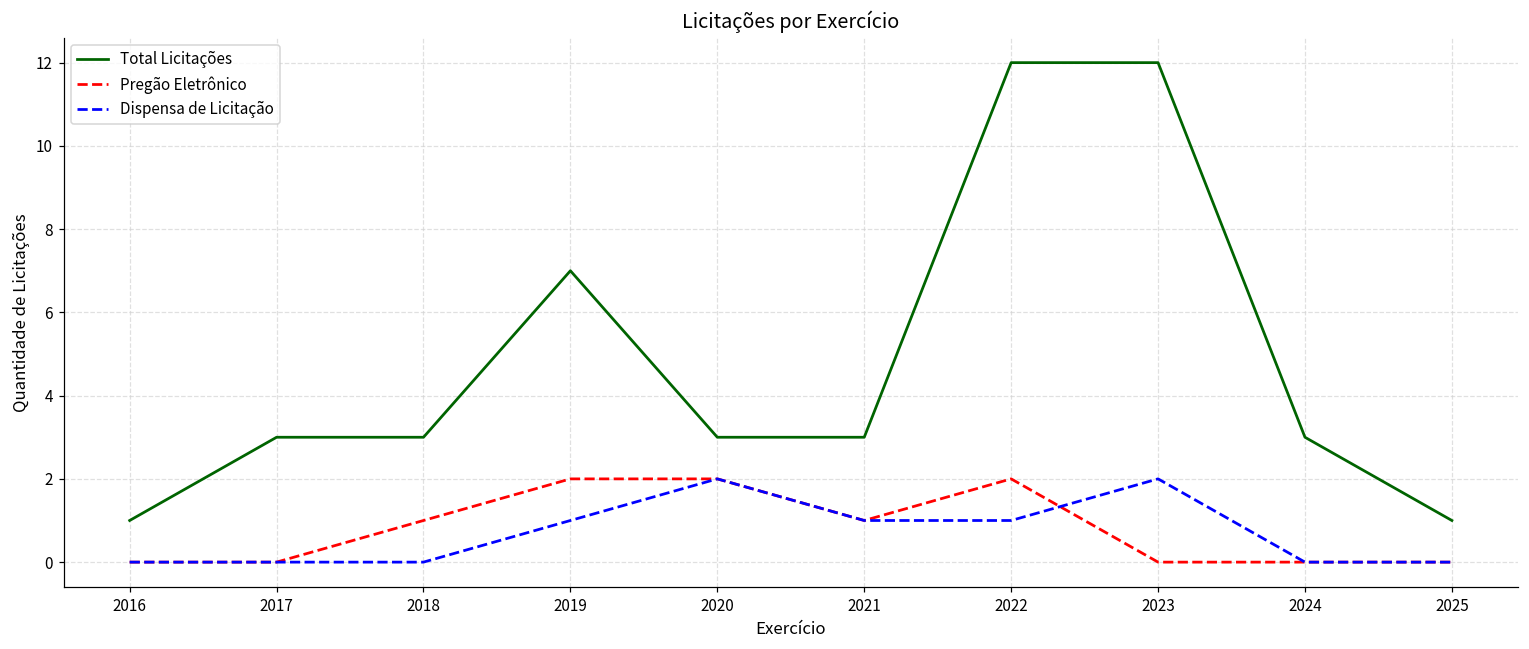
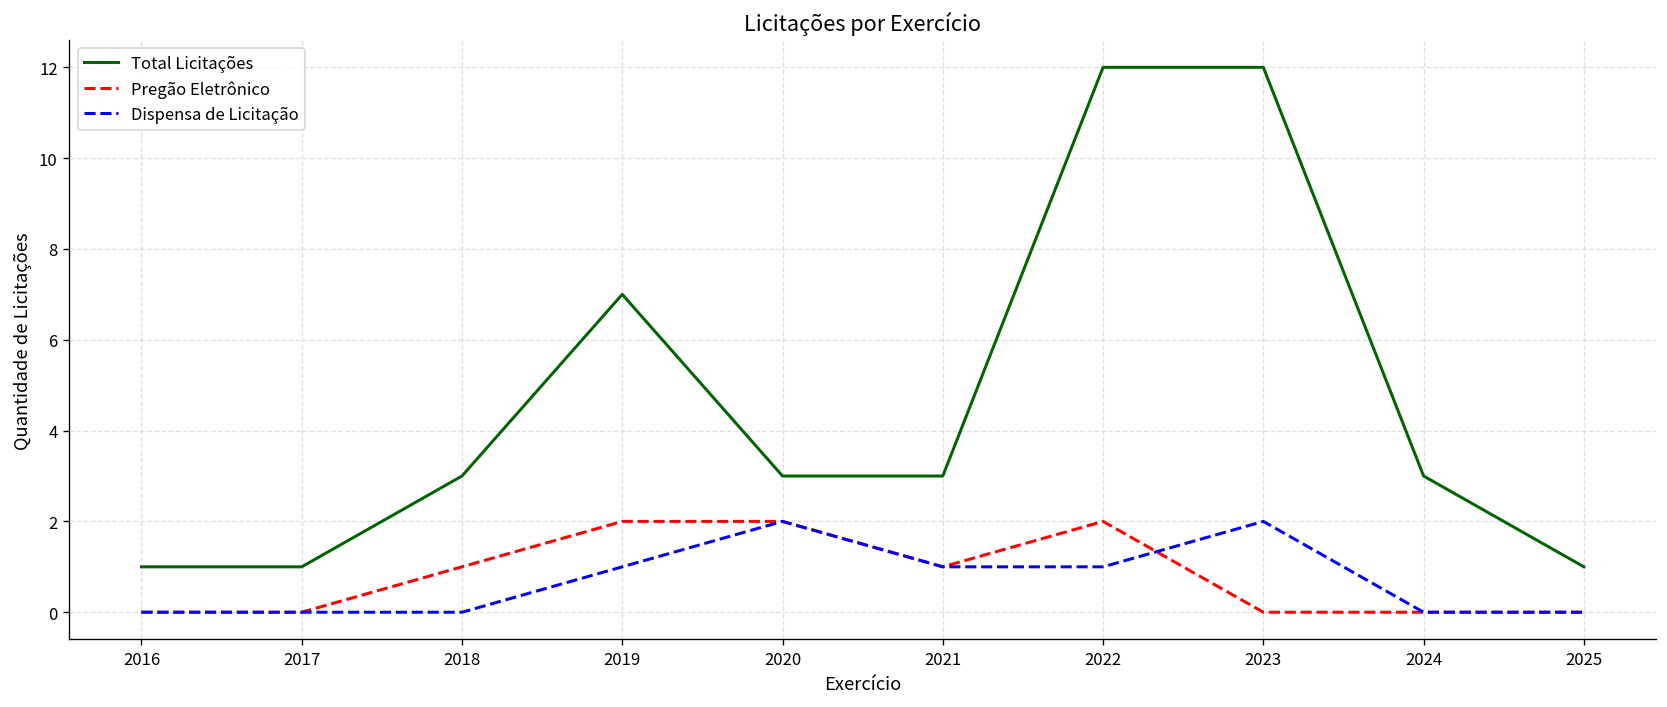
Total Licitações, 2017: 3 -> 1
